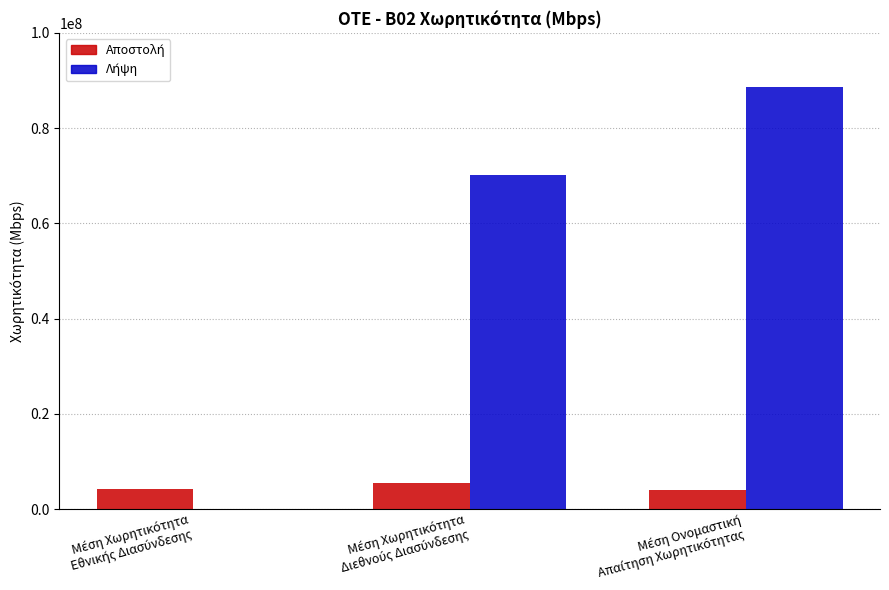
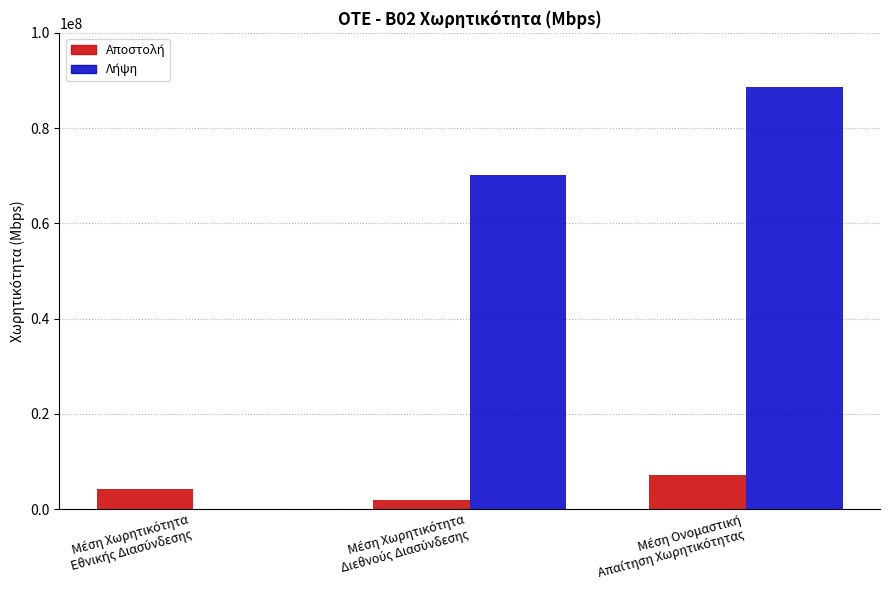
Αποστολή, Μέση Χωρητικότητα Διεθνούς Διασύνδεσης: 6000000 -> 2000000
Αποστολή, Μέση Ονομαστική Απαίτηση Χωρητικότητας: 4000000 -> 7000000
